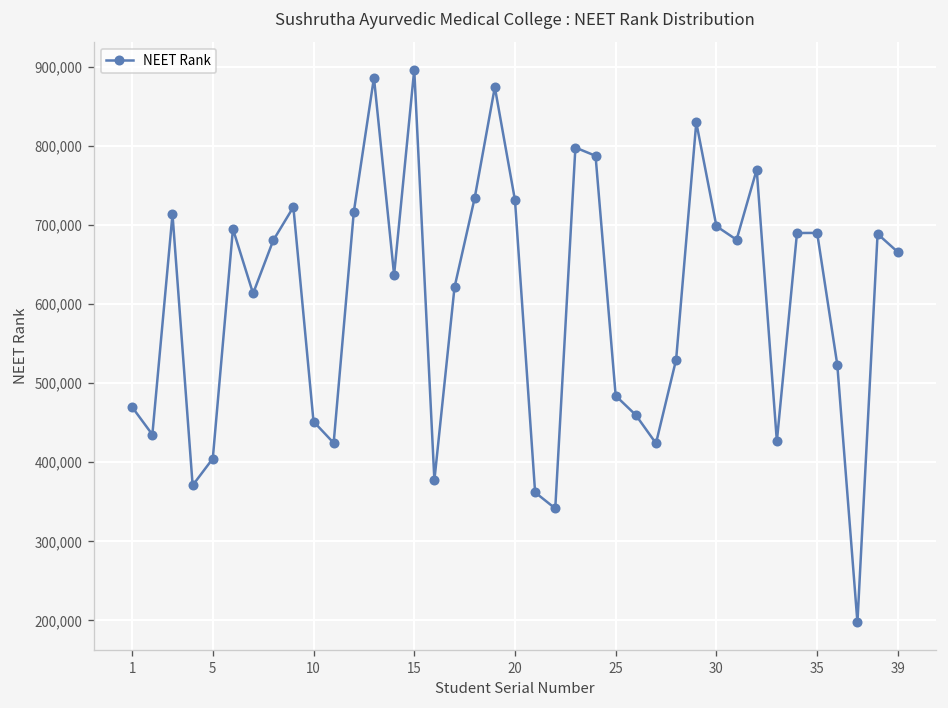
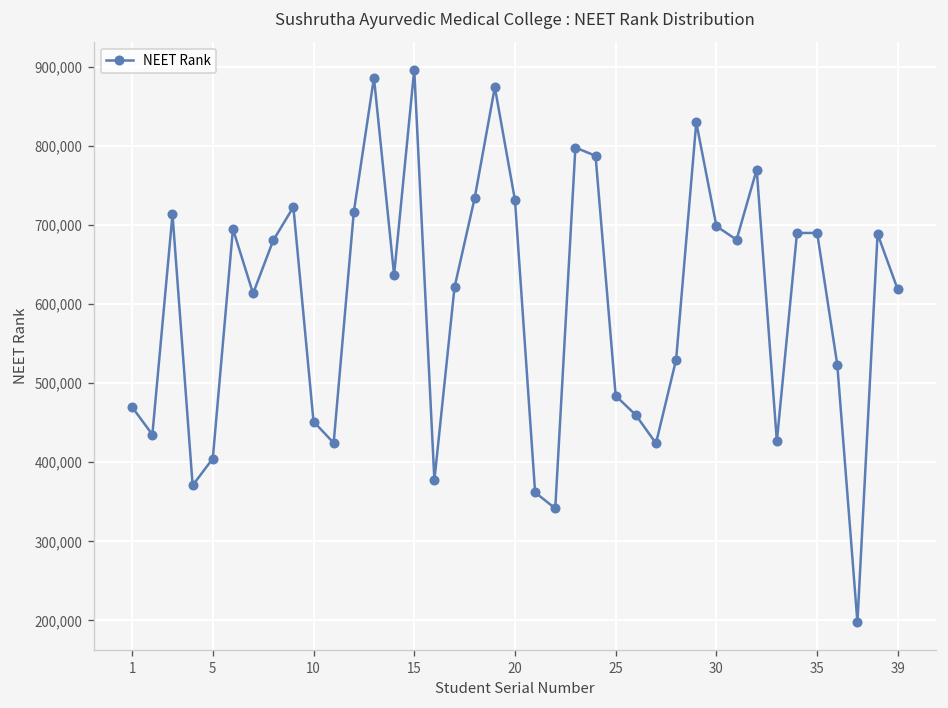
39: 670,000 -> 620,000
